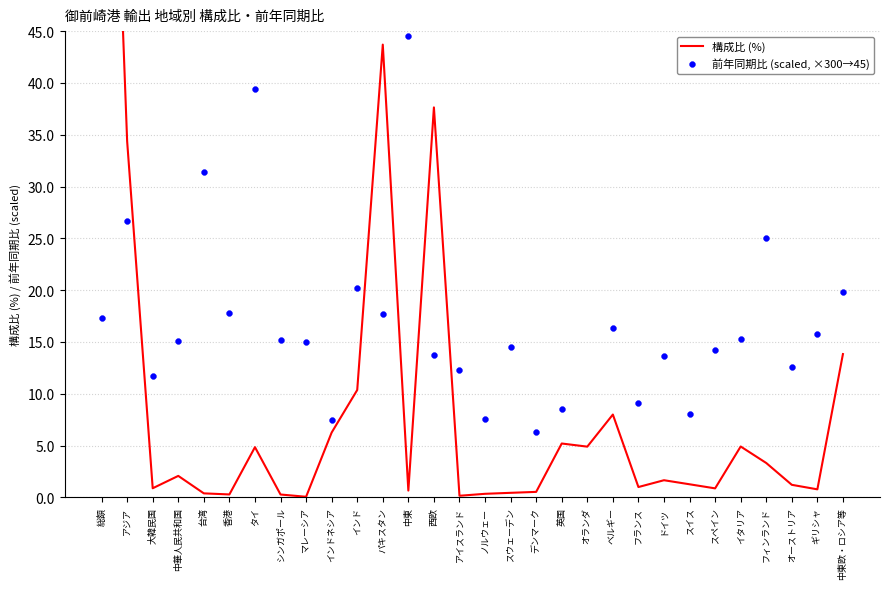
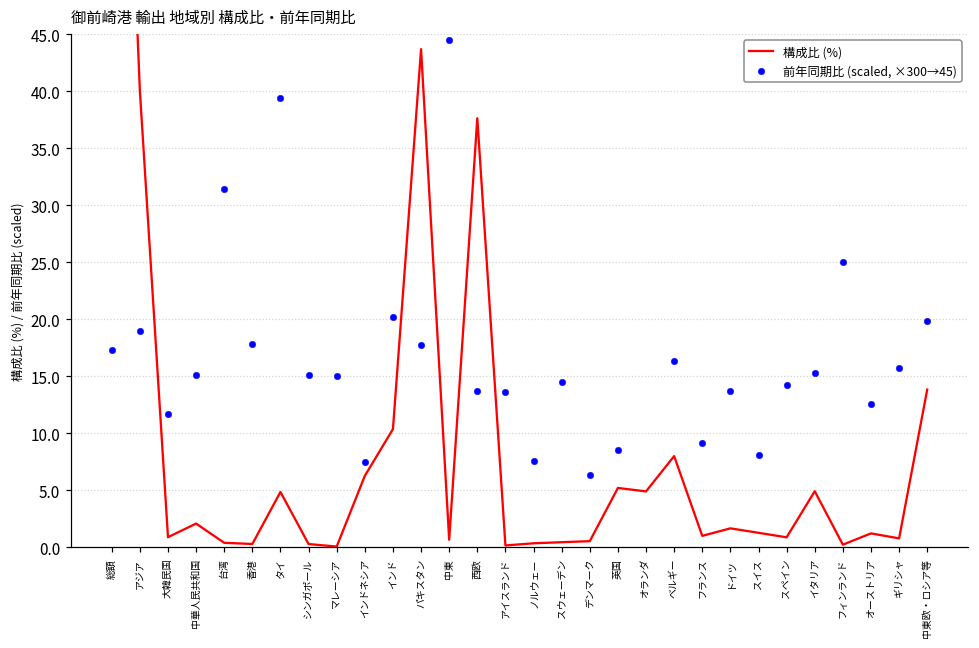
構成比 (%), アジア: 34.4 -> 40.1
前年同期比 (scaled, ×300→45), アジア: 26.7 -> 19.0
前年同期比 (scaled, ×300→45), アイスランド: 12.3 -> 13.7
構成比 (%), フィンランド: 3.3 -> 0.2
